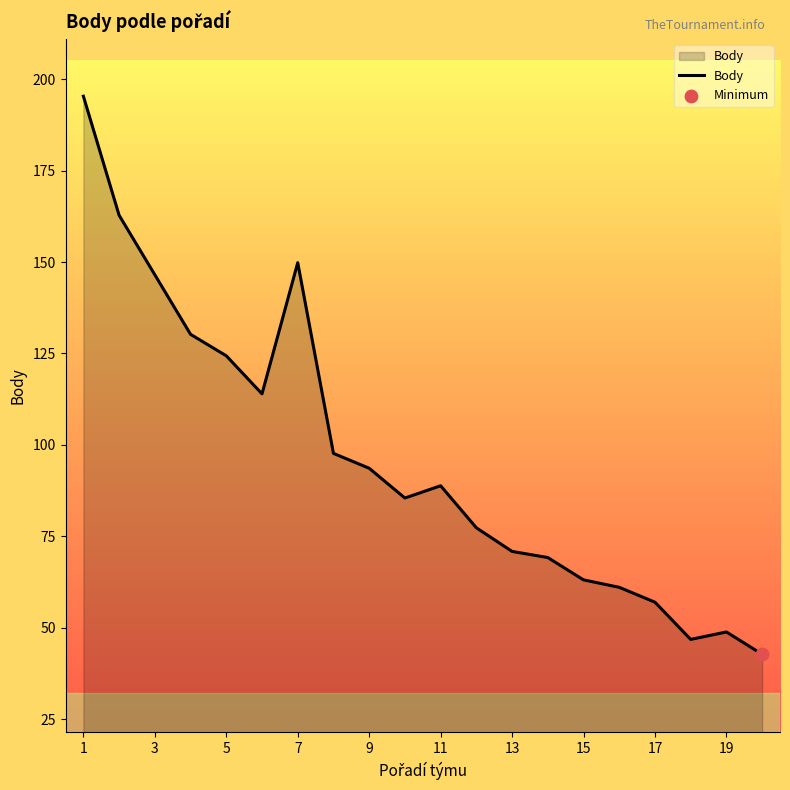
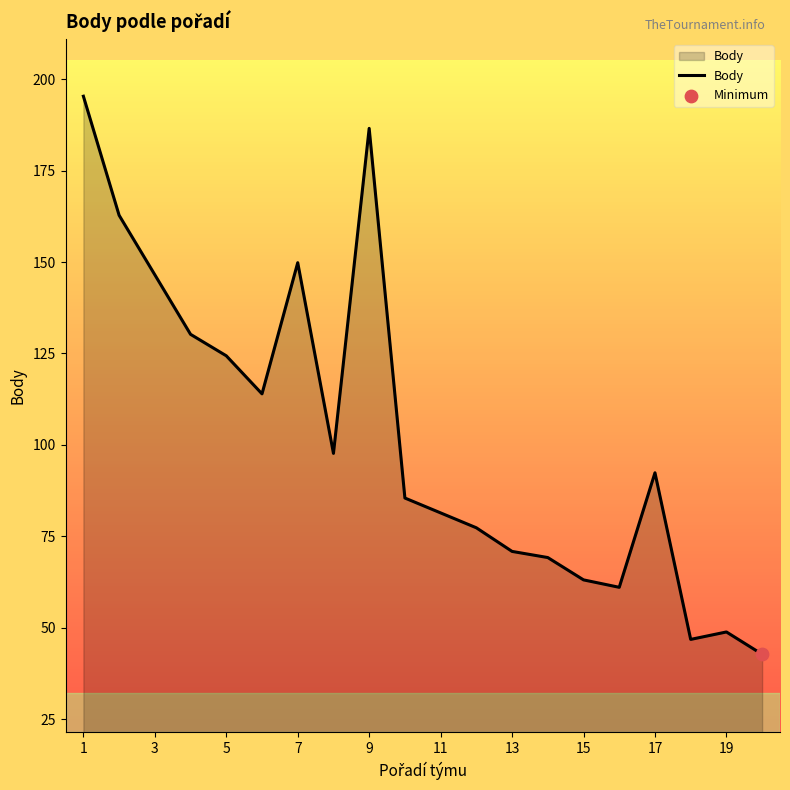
Body, 9: 94 -> 187
Body, 11: 89 -> 81
Body, 17: 57 -> 92
